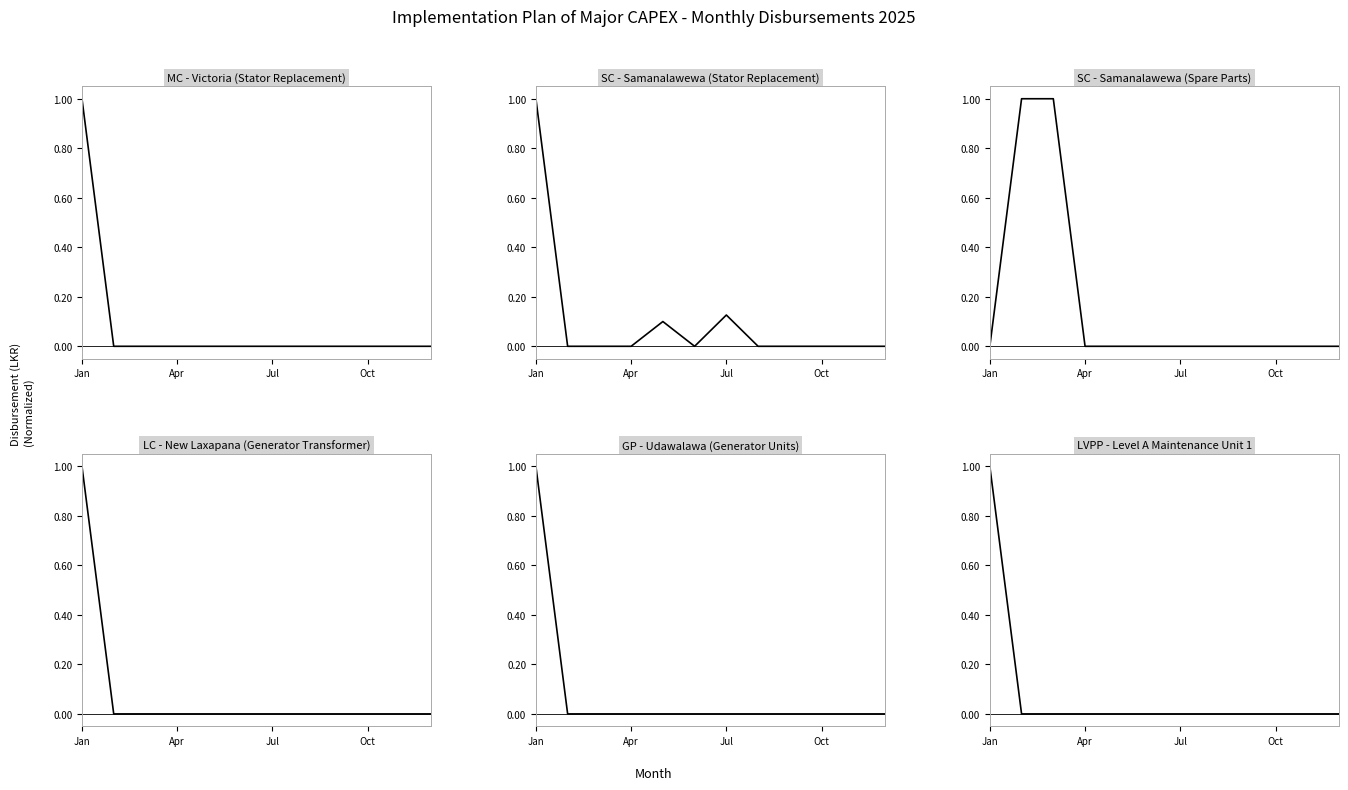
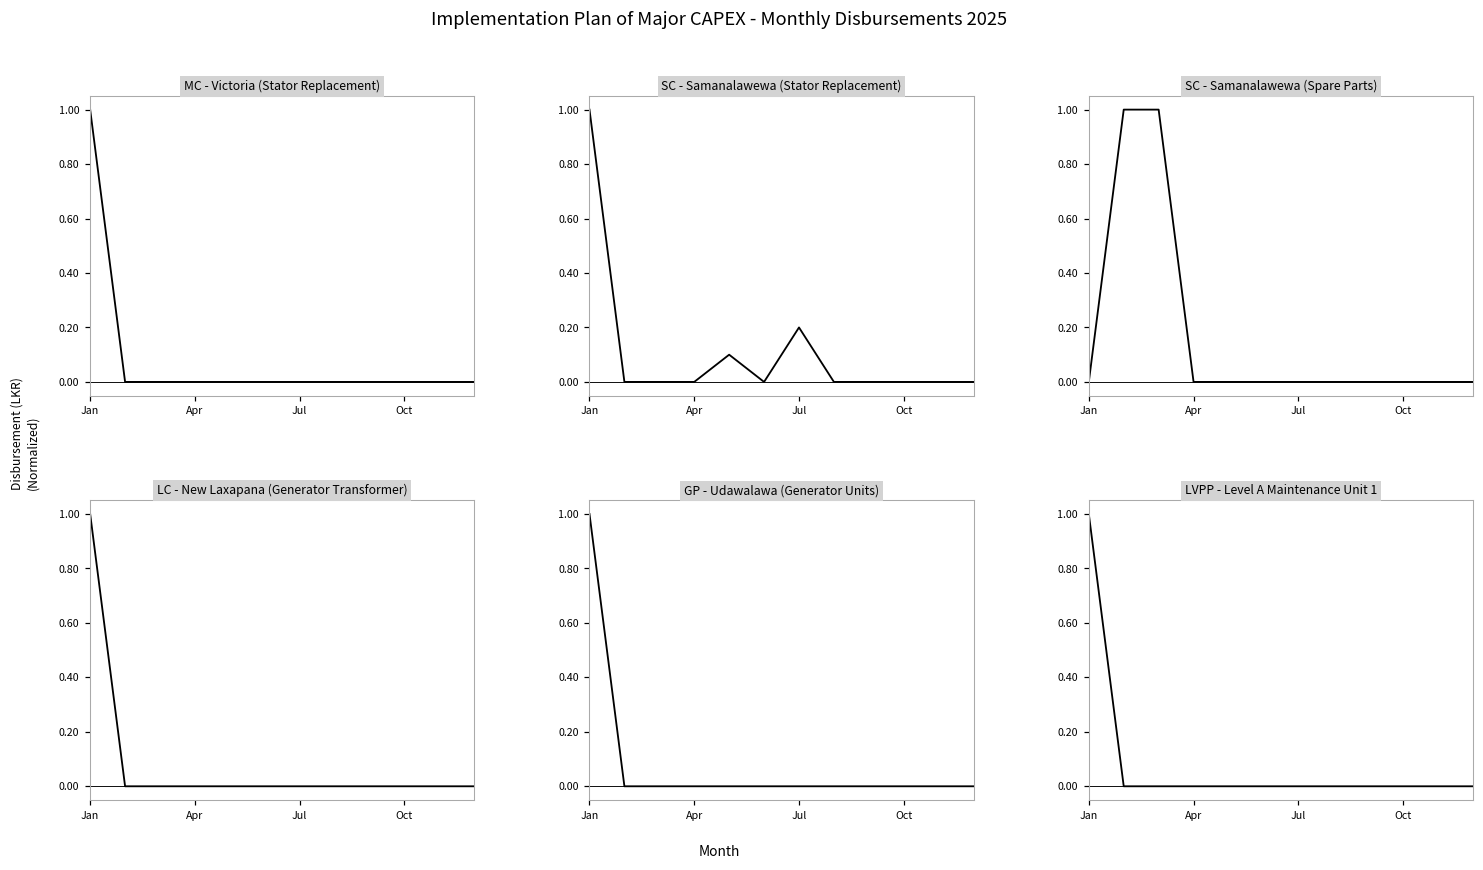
SC - Samanalawewa (Stator Replacement), Jul: 0.13 -> 0.20
